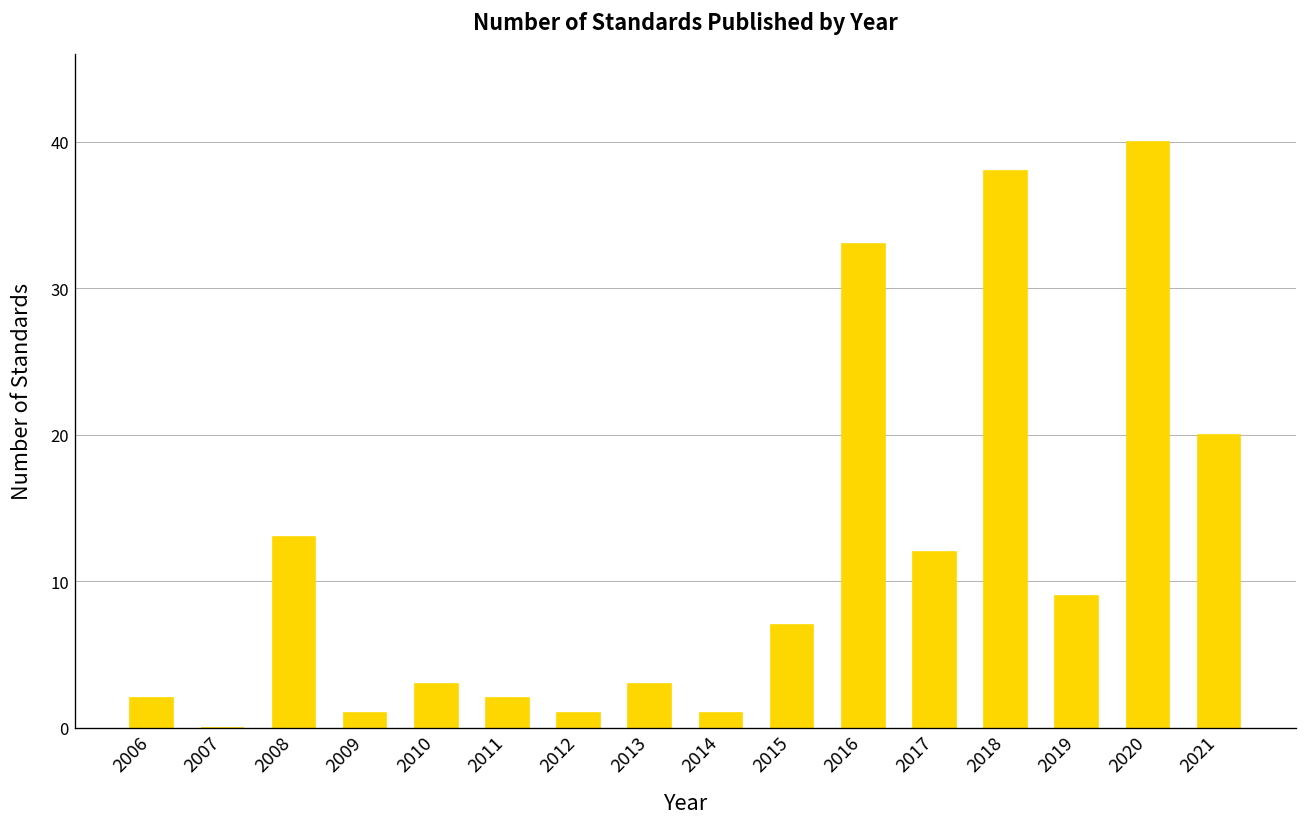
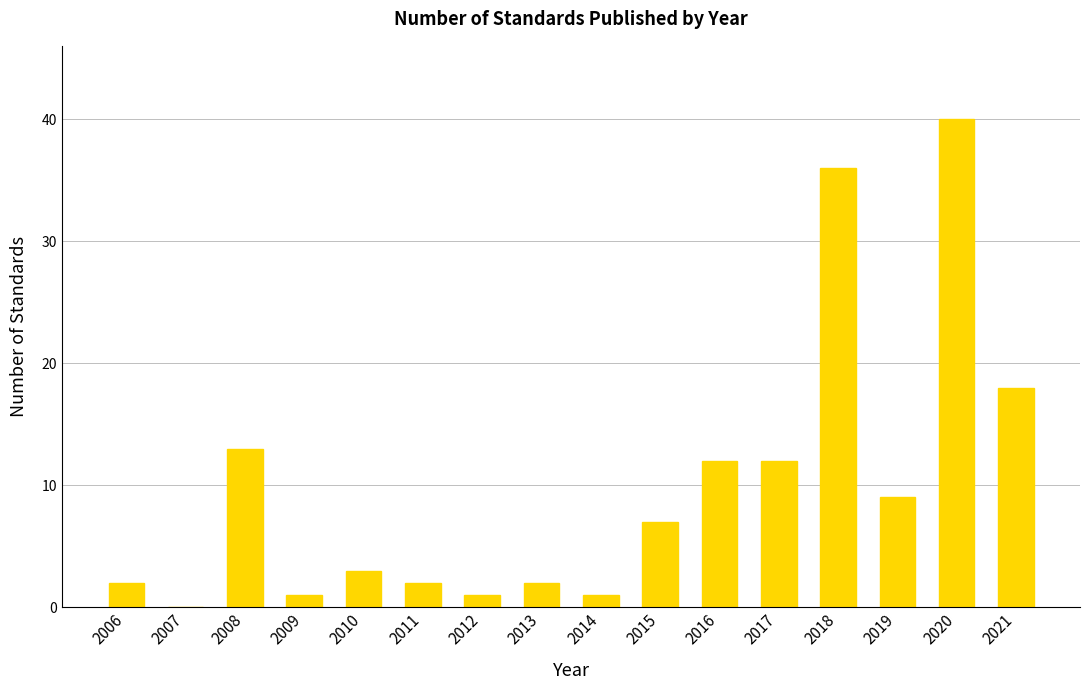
2013: 3 -> 2
2016: 33 -> 12
2018: 38 -> 36
2021: 20 -> 18
